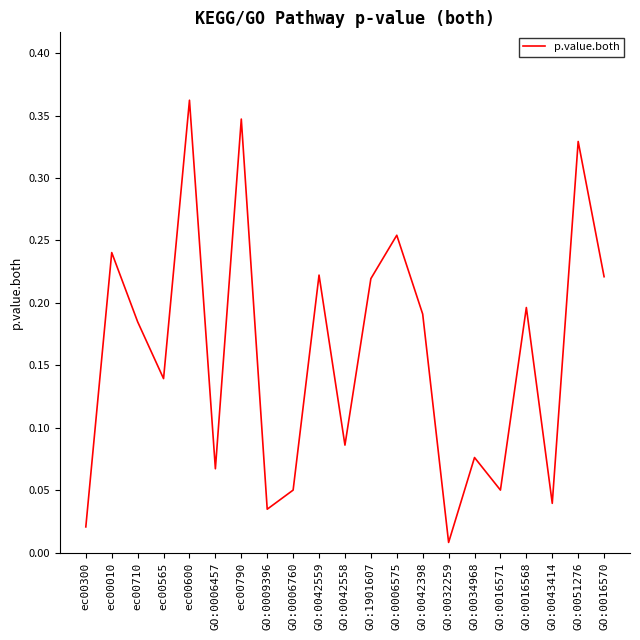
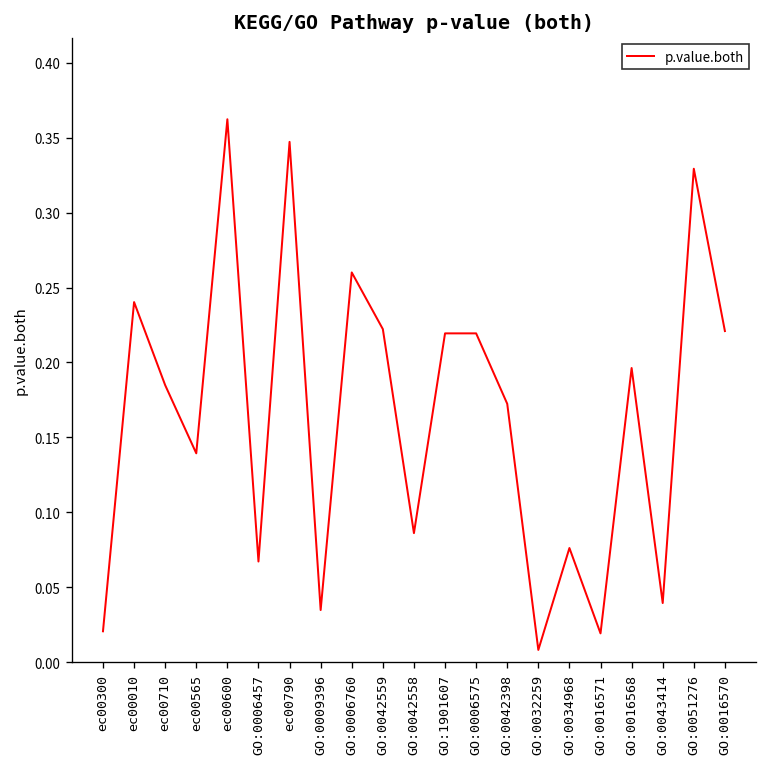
GO:0006760: 0.050 -> 0.260
GO:0006575: 0.254 -> 0.219
GO:0042398: 0.191 -> 0.172
GO:0016571: 0.050 -> 0.019
